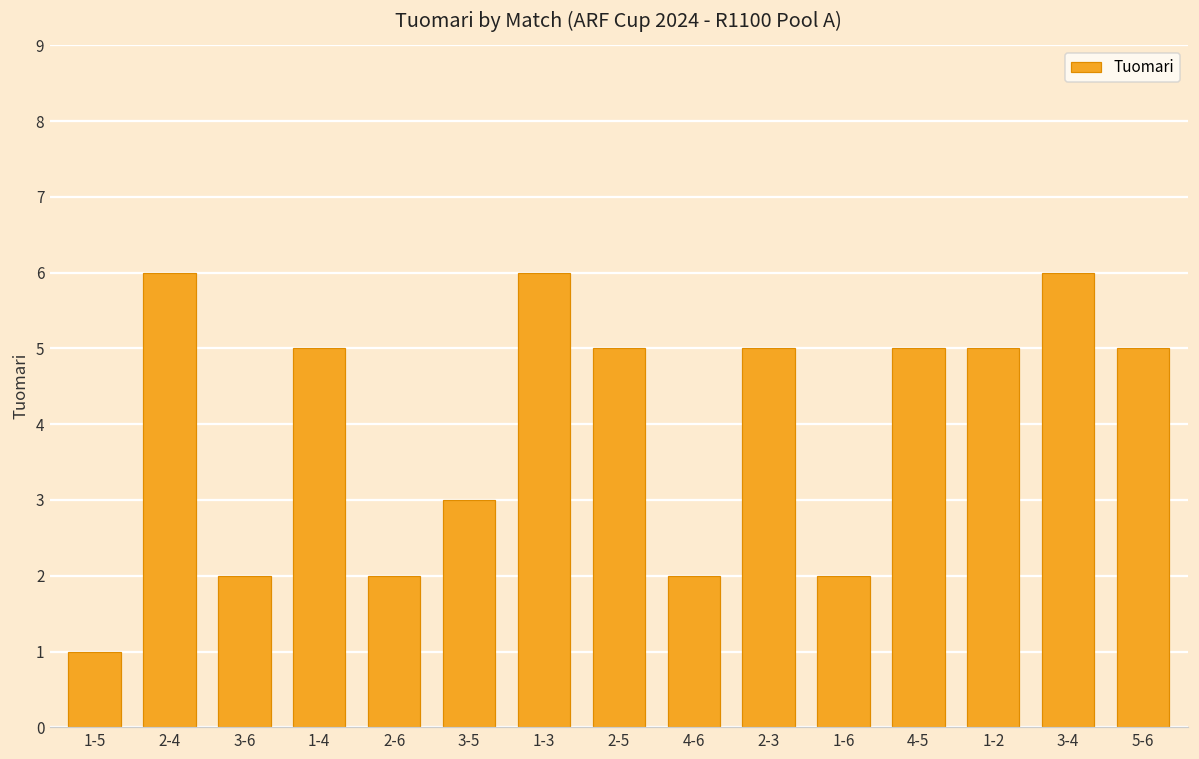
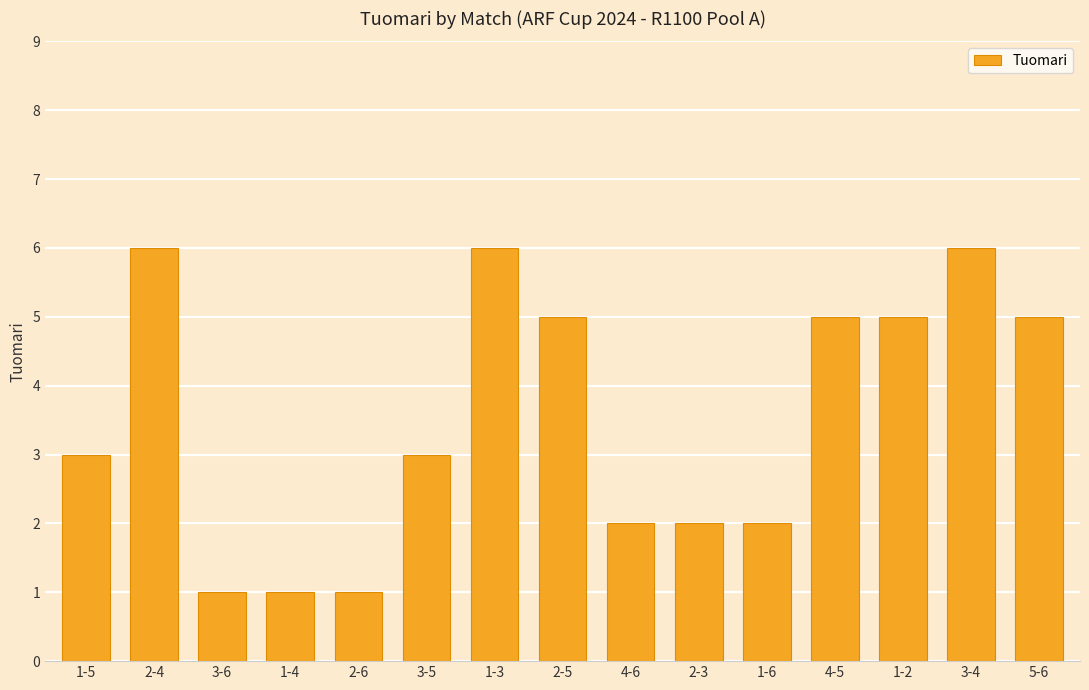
1-5: 1 -> 3
3-6: 2 -> 1
1-4: 5 -> 1
2-6: 2 -> 1
2-3: 5 -> 2
